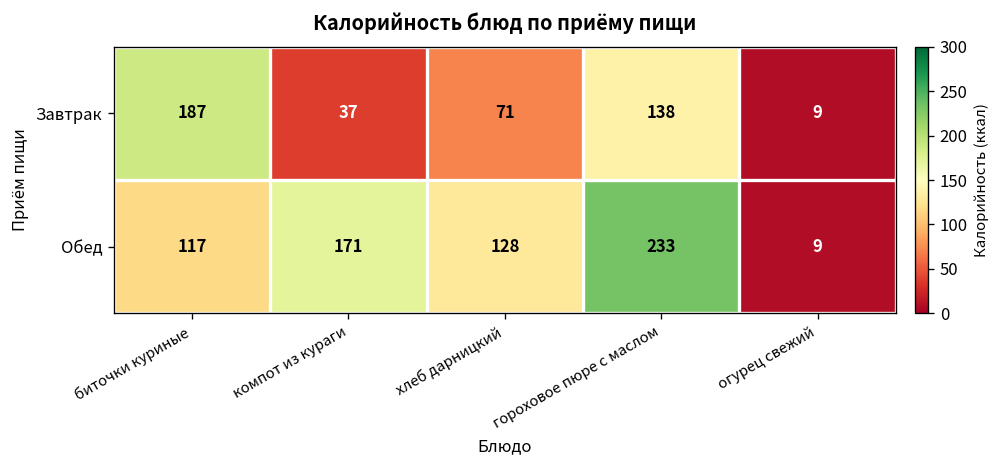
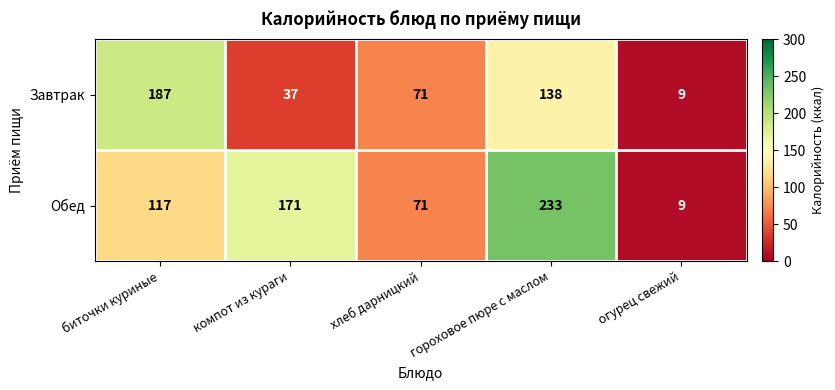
Обед, хлеб дарницкий: 128 -> 71
